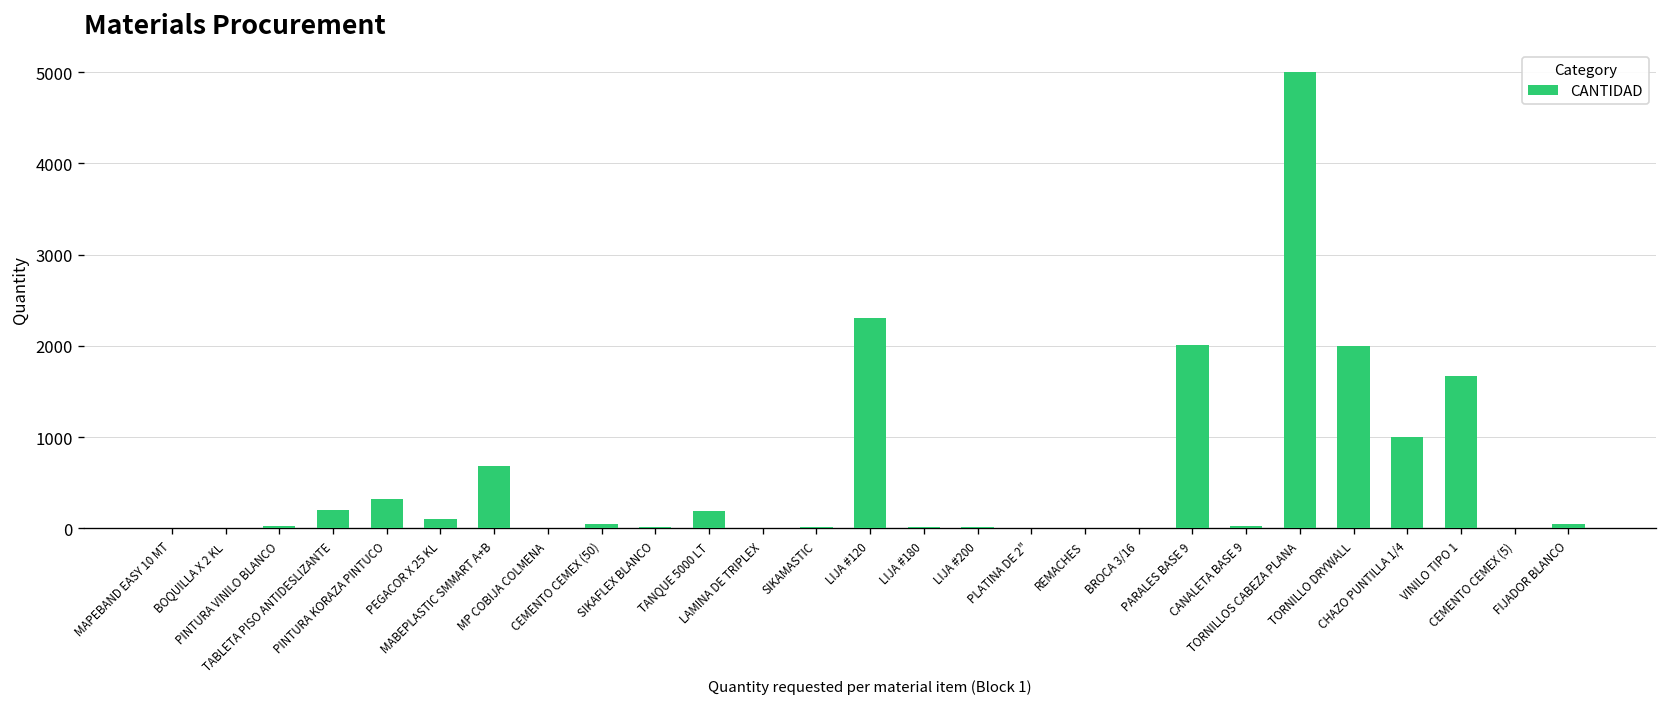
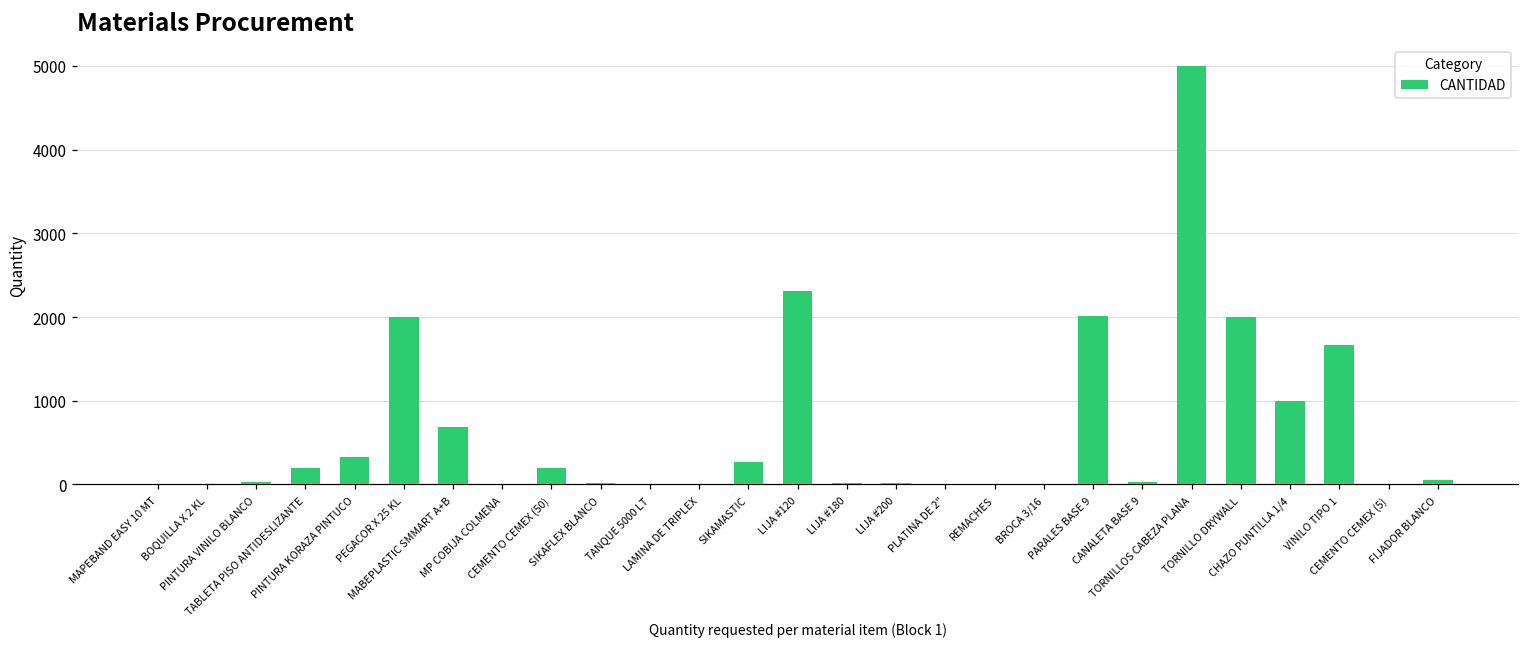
PEGACOR X 25 KL: 100 -> 2000
CEMENTO CEMEX (50): 100 -> 200
TANQUE 5000 LT: 200 -> 0
SIKAMASTIC: 0 -> 300
